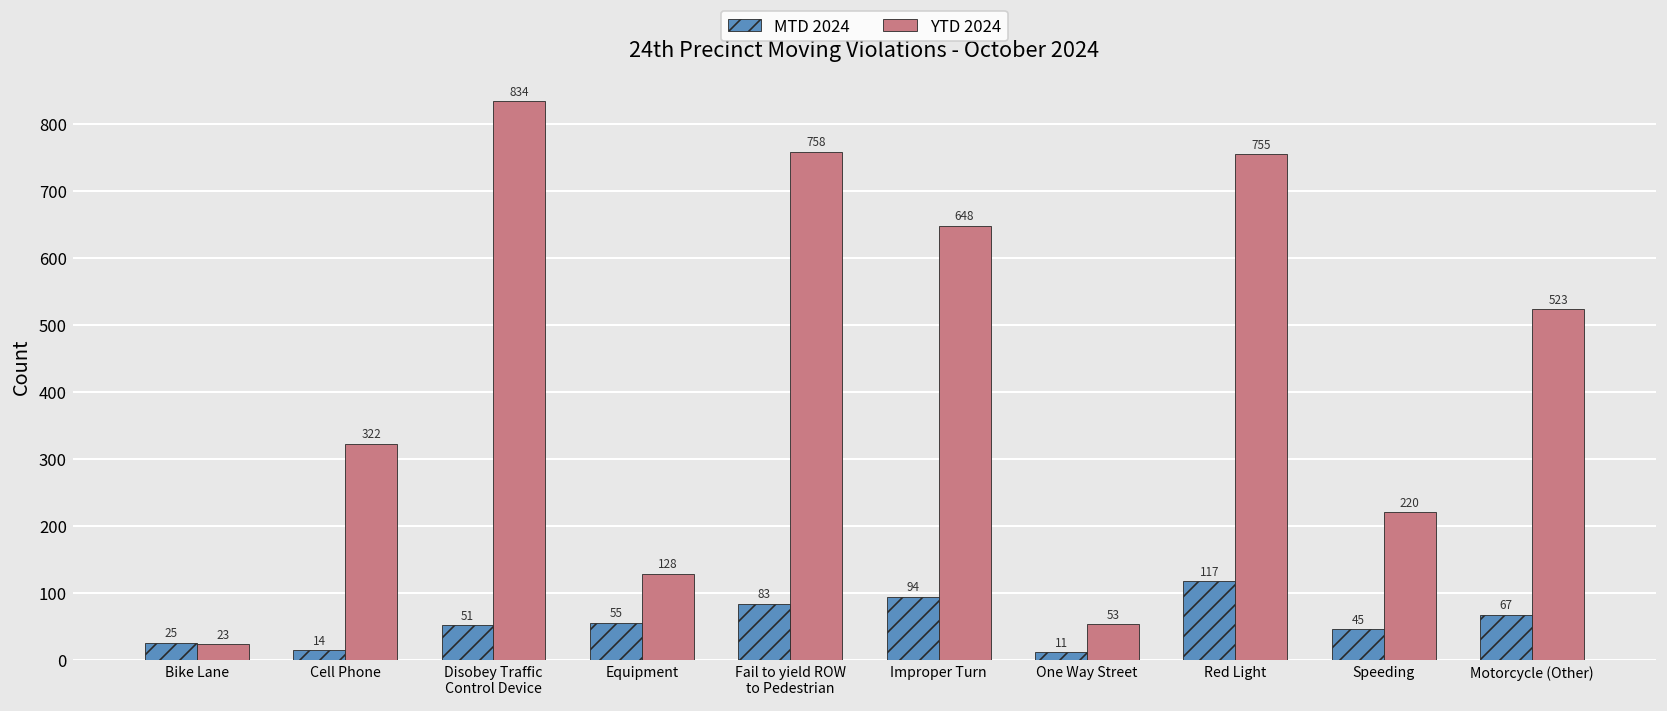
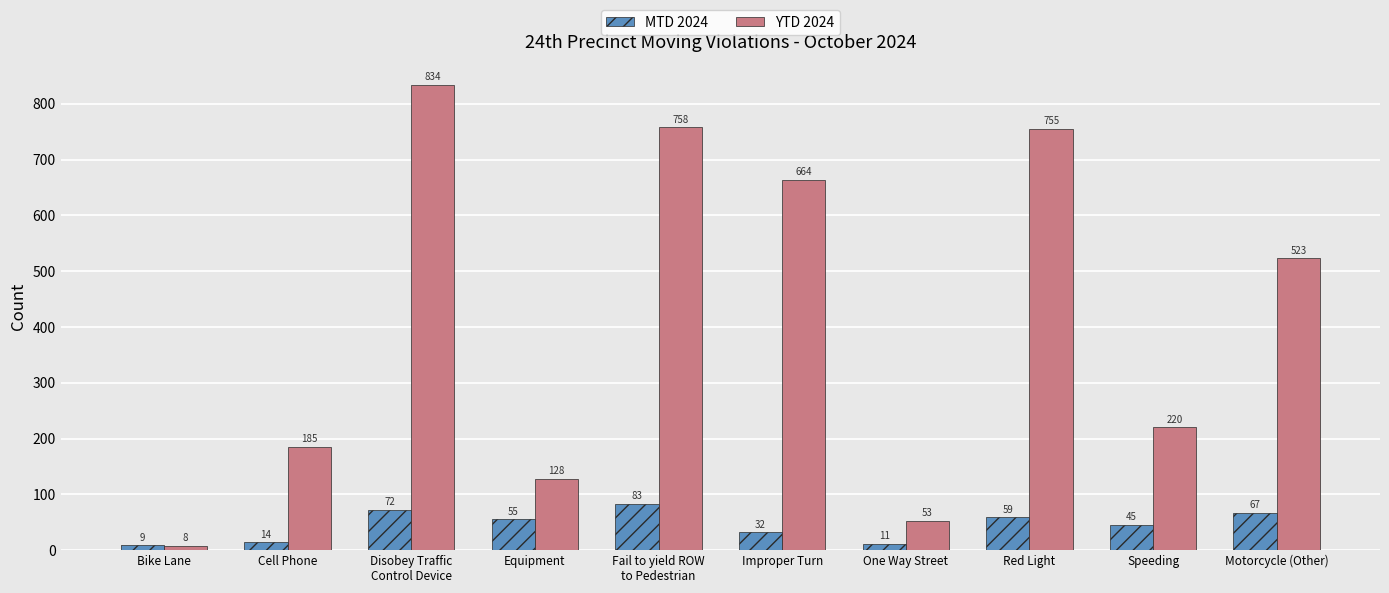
MTD 2024, Bike Lane: 25 -> 9
YTD 2024, Bike Lane: 23 -> 8
YTD 2024, Cell Phone: 322 -> 185
MTD 2024, Disobey Traffic Control Device: 51 -> 72
MTD 2024, Improper Turn: 94 -> 32
YTD 2024, Improper Turn: 648 -> 664
MTD 2024, Red Light: 117 -> 59
